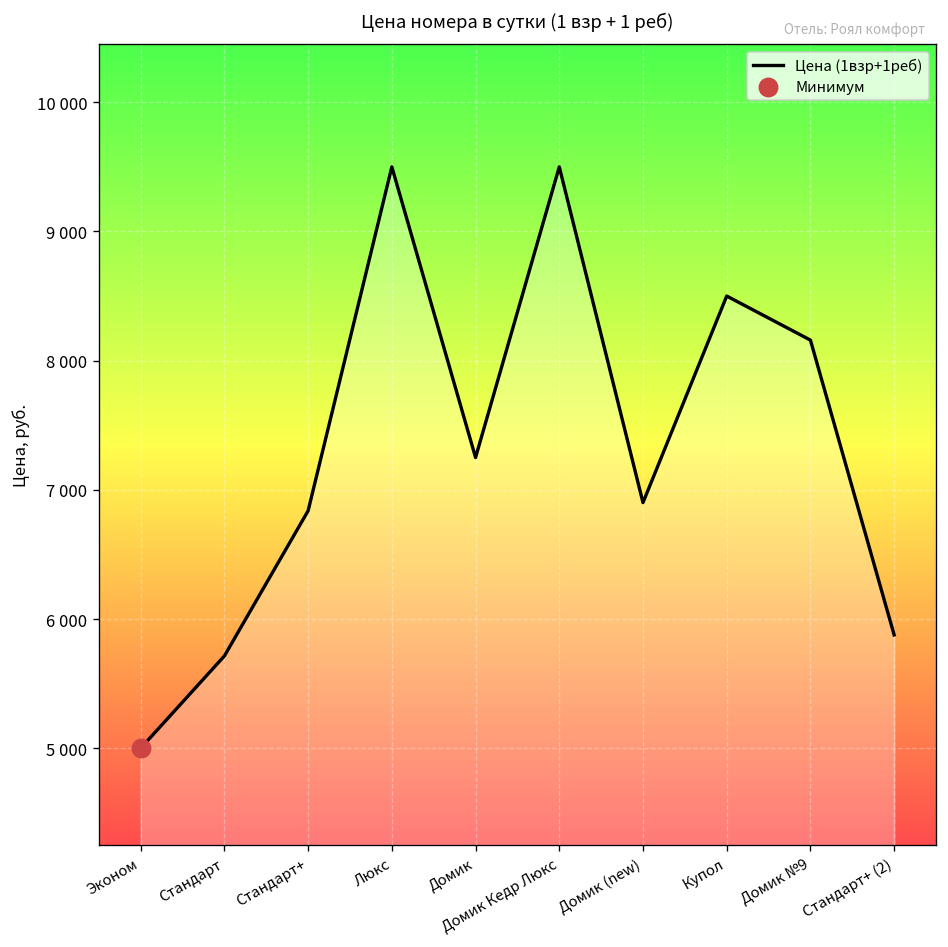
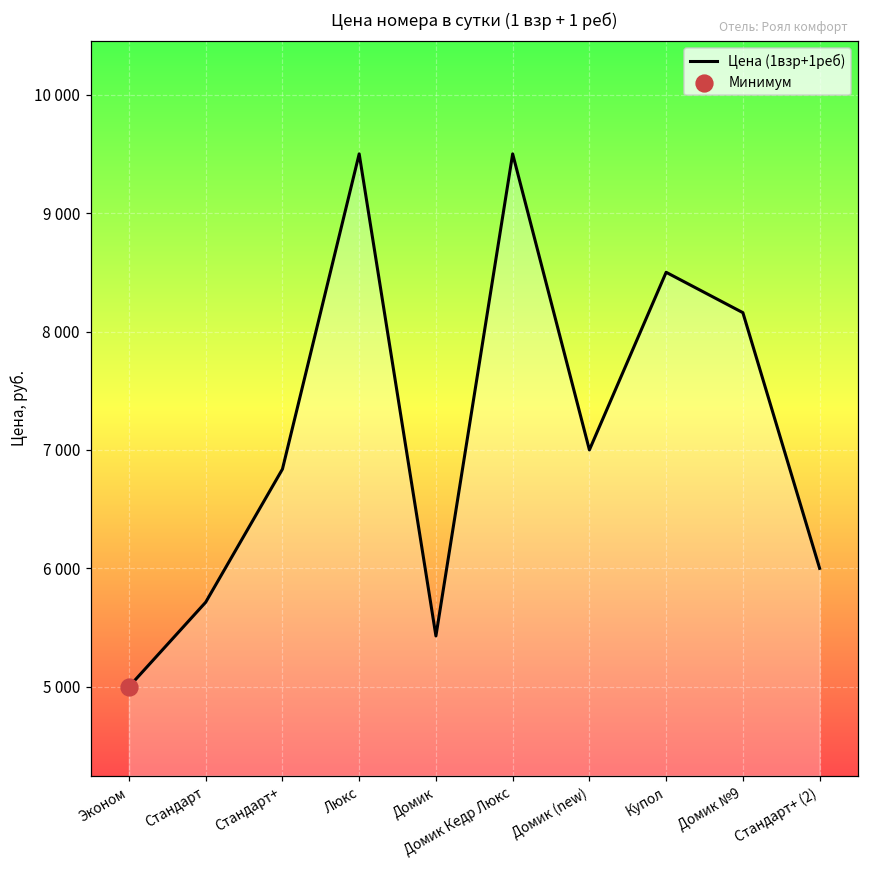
Цена (1взр+1реб), Домик: 7250 -> 5430
Цена (1взр+1реб), Домик (new): 6900 -> 7000
Цена (1взр+1реб), Стандарт+ (2): 5880 -> 6000
